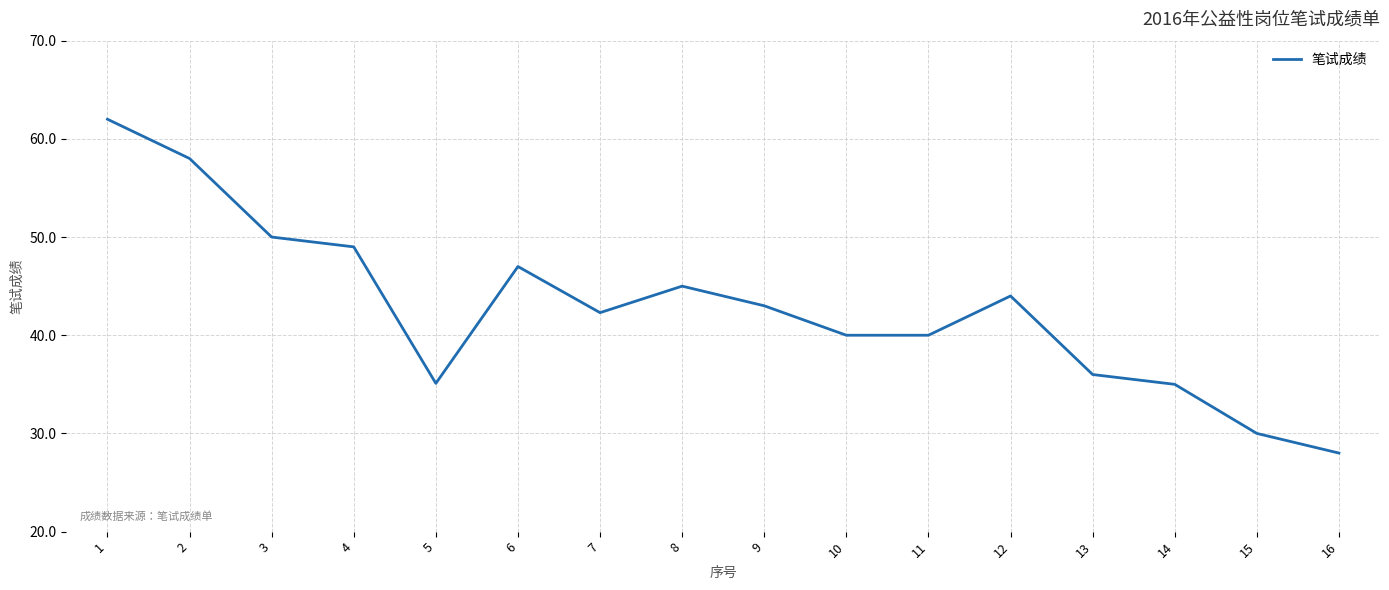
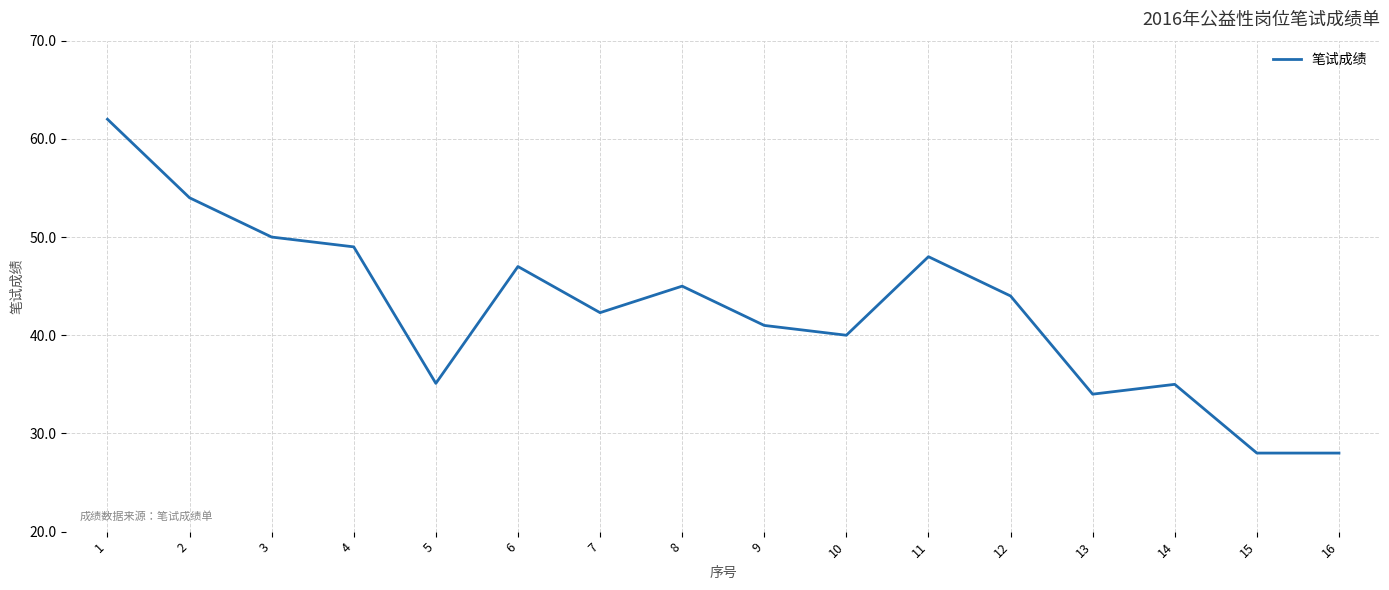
2: 58 -> 54
9: 43 -> 41
11: 40 -> 48
13: 36 -> 34
15: 30 -> 28
